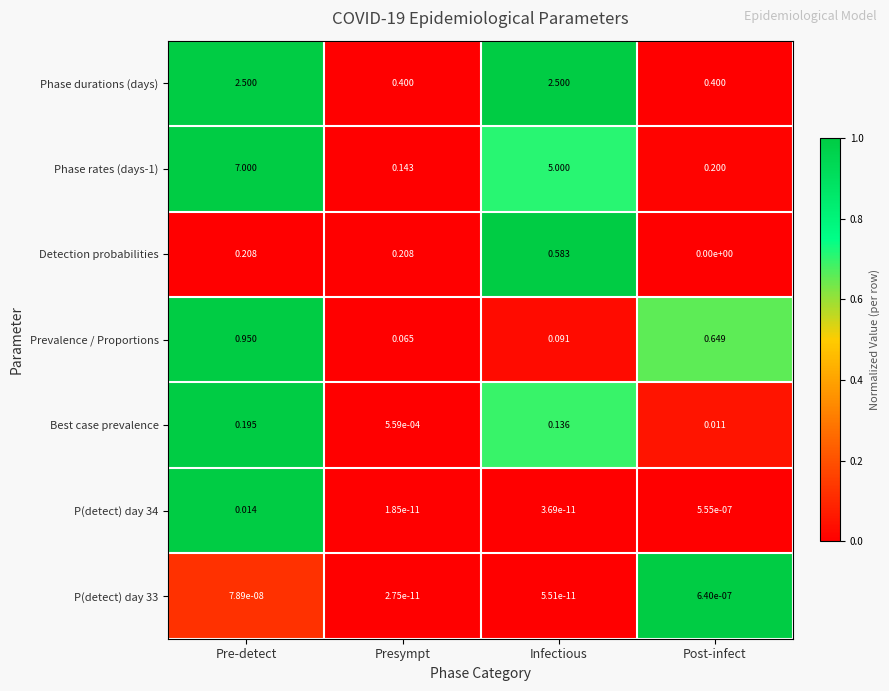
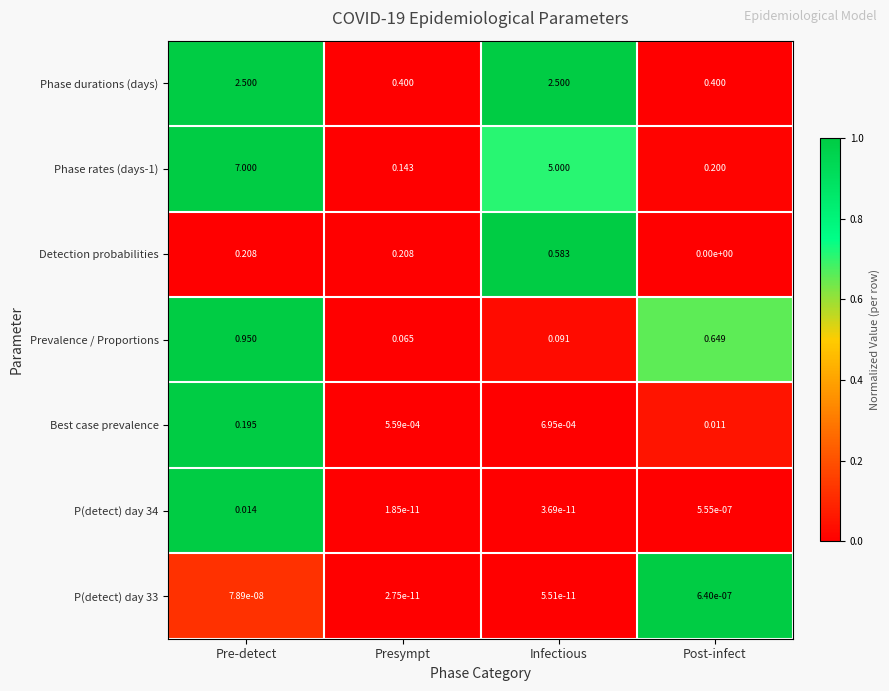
Best case prevalence, Infectious: 0.136 -> 6.95e-04
